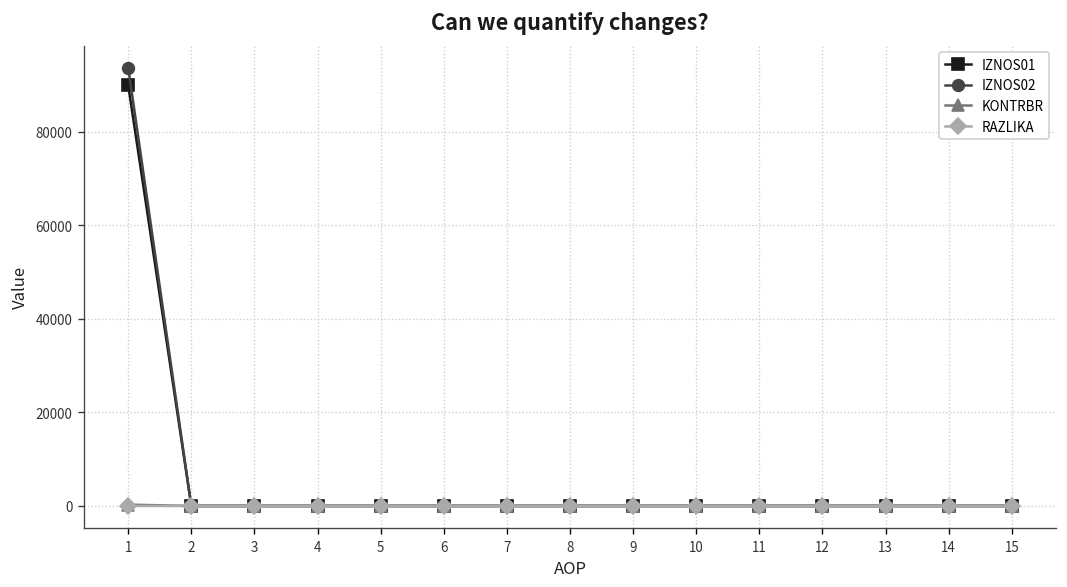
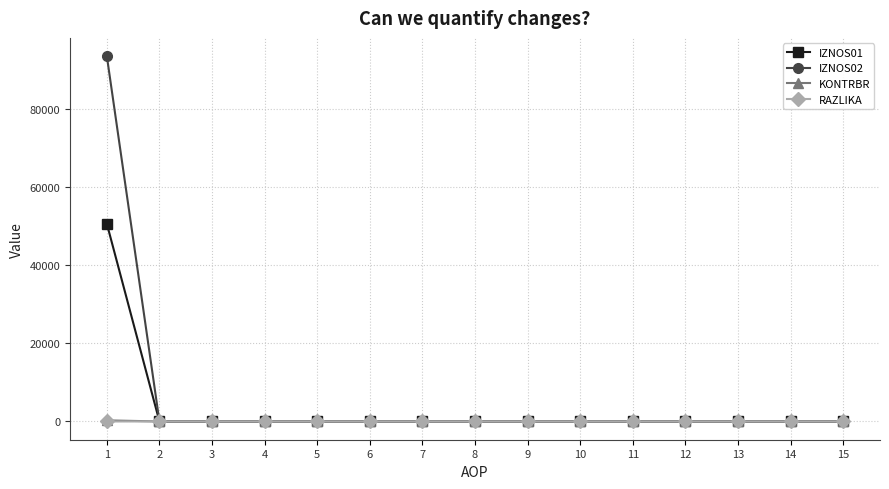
IZNOS01, 1: 90000 -> 51000
